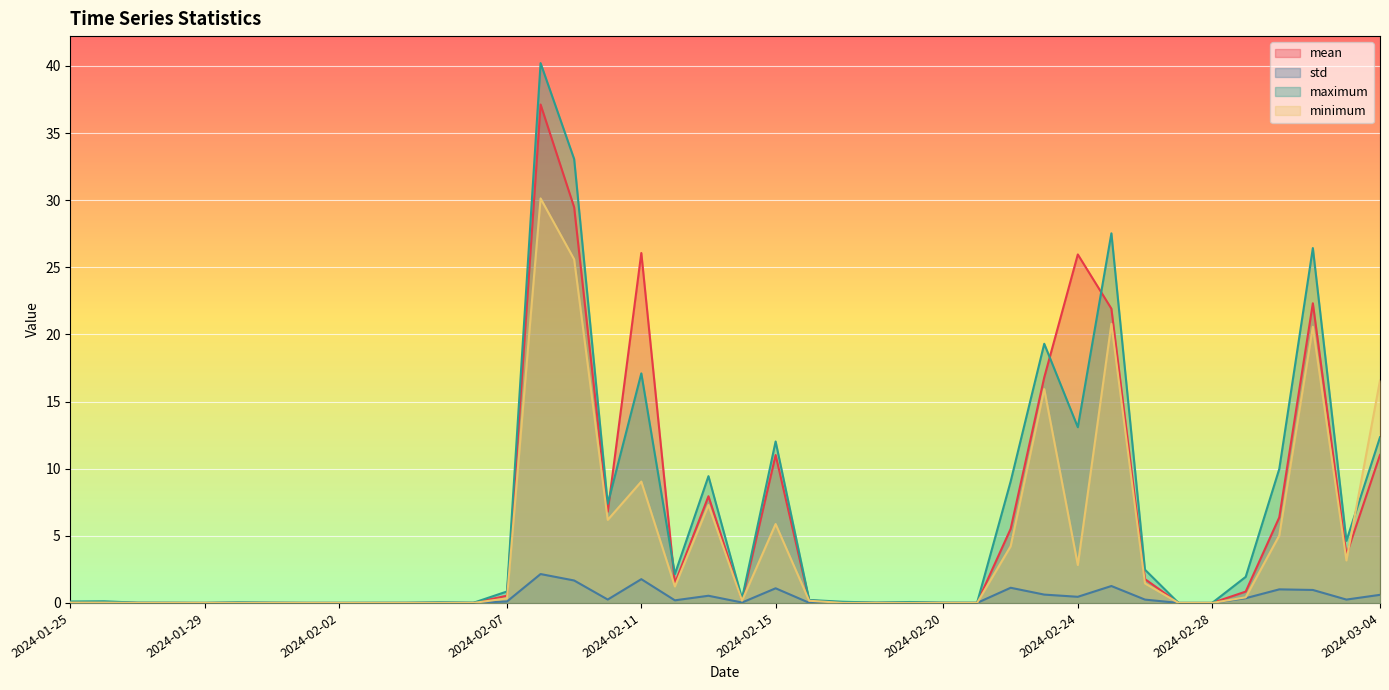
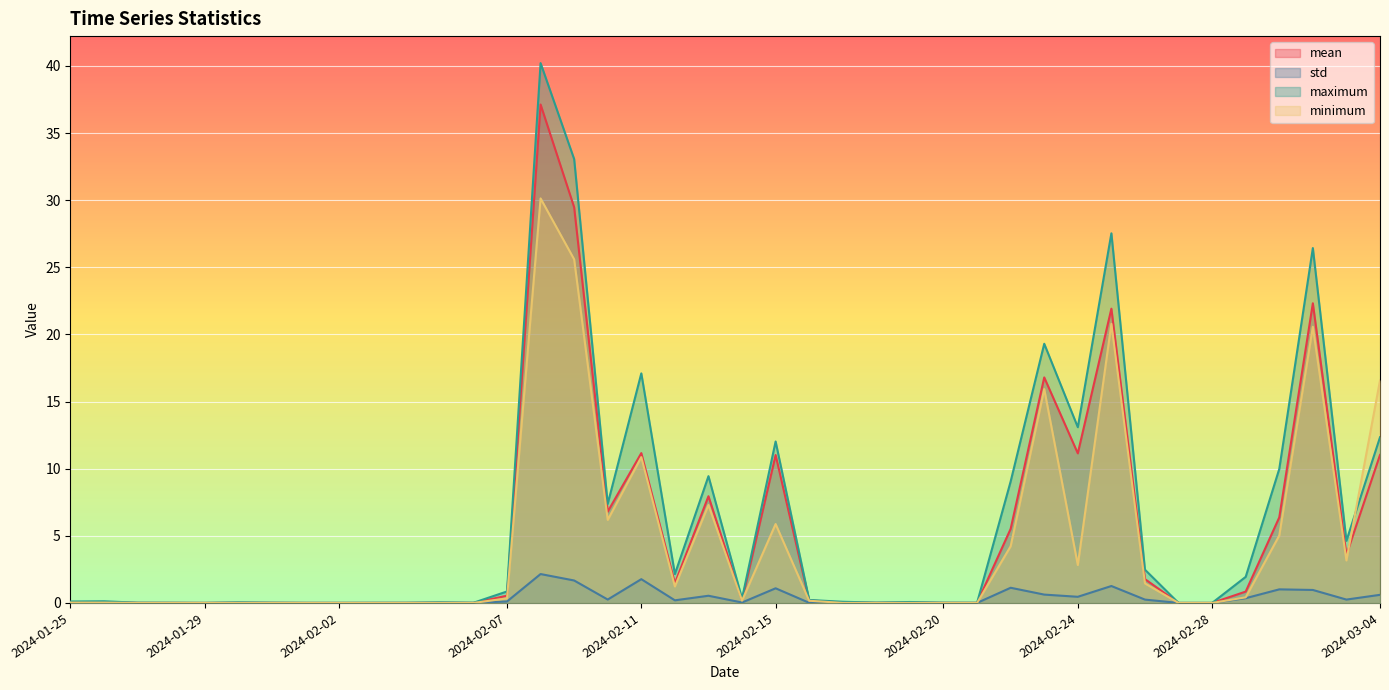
mean, 2024-02-11: 26.1 -> 11.2
minimum, 2024-02-11: 9.0 -> 10.9
mean, 2024-02-24: 26.0 -> 11.1
